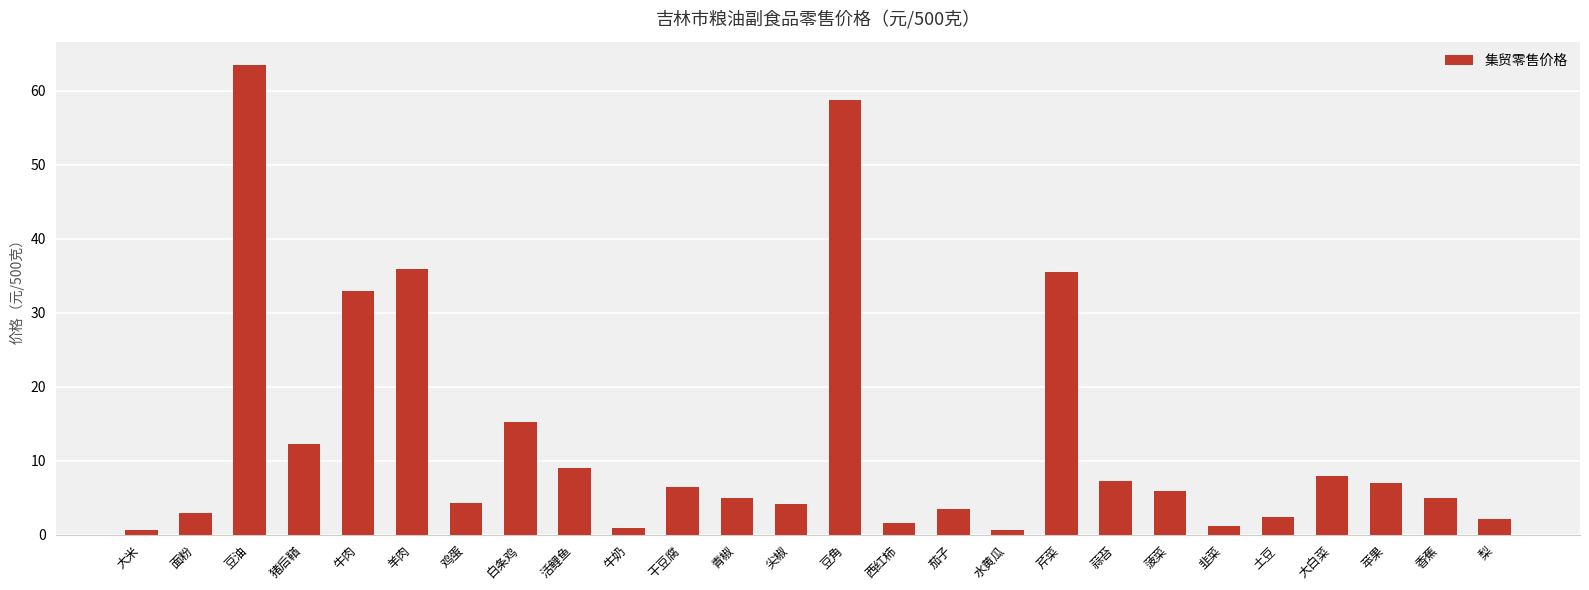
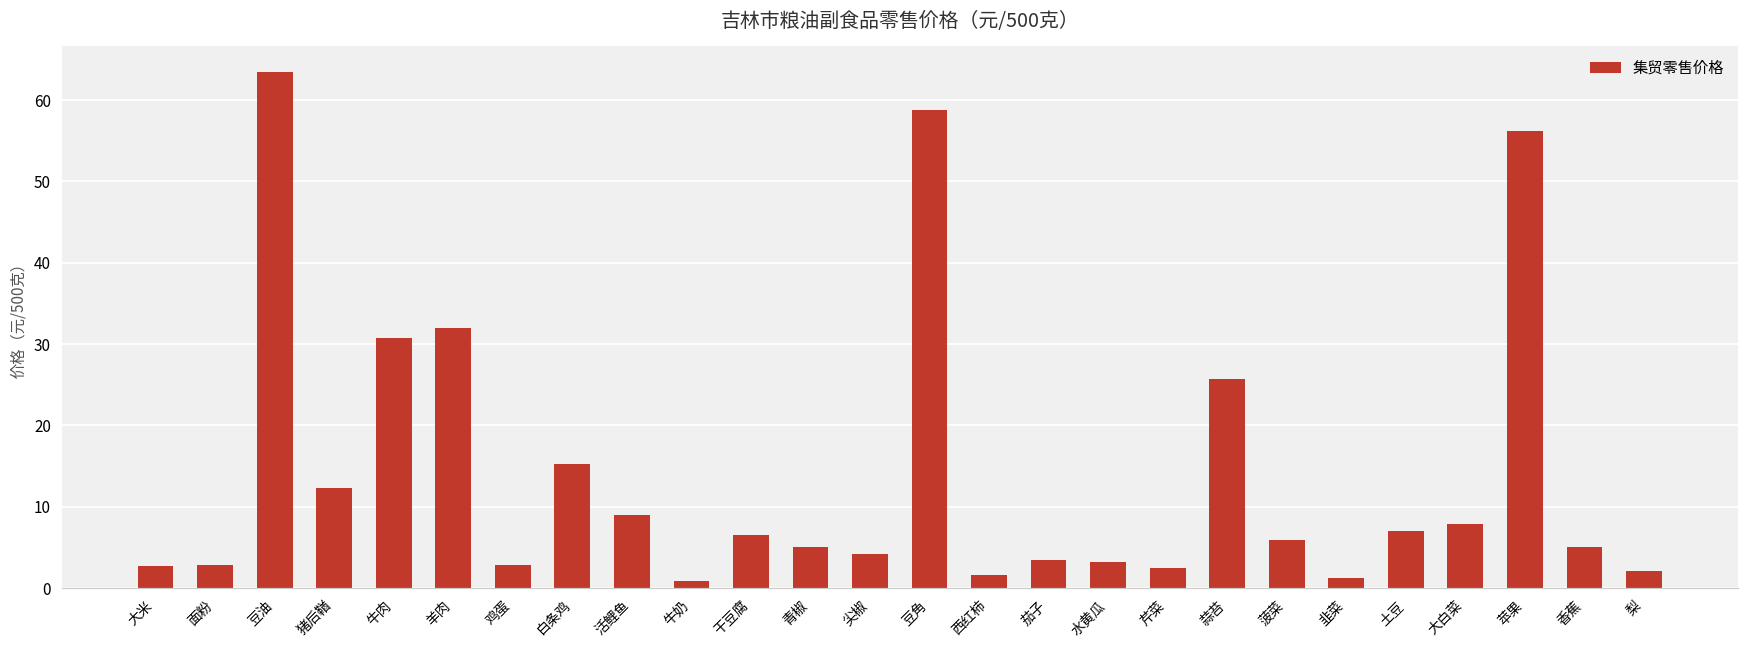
大米: 1 -> 3
牛肉: 33 -> 31
羊肉: 36 -> 32
鸡蛋: 4 -> 3
水黄瓜: 1 -> 3
芹菜: 36 -> 3
蒜苔: 7 -> 26
土豆: 2 -> 7
苹果: 7 -> 56
